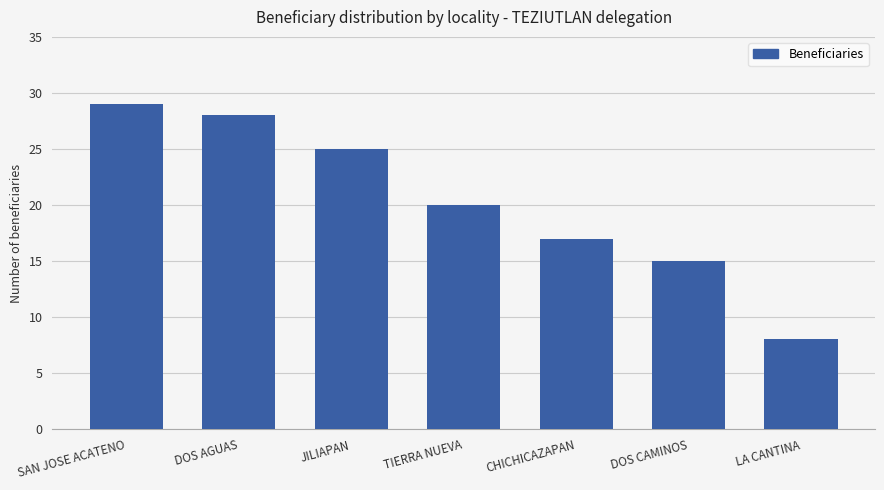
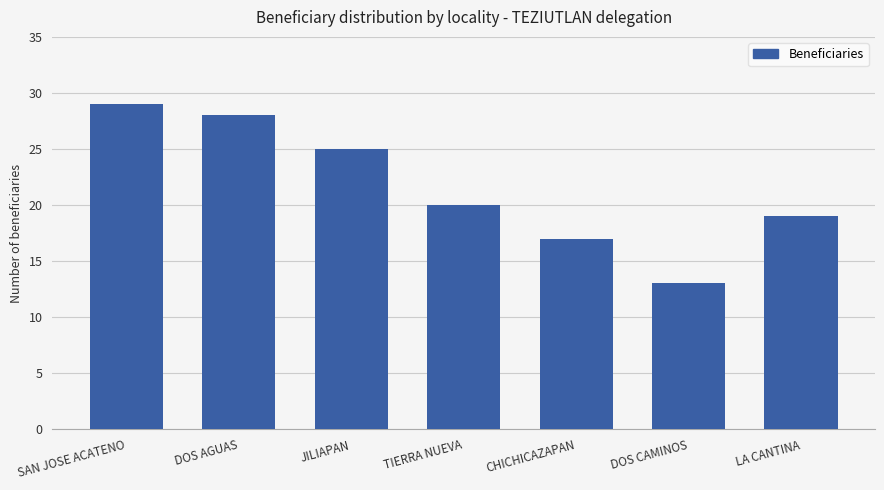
DOS CAMINOS: 15 -> 13
LA CANTINA: 8 -> 19
